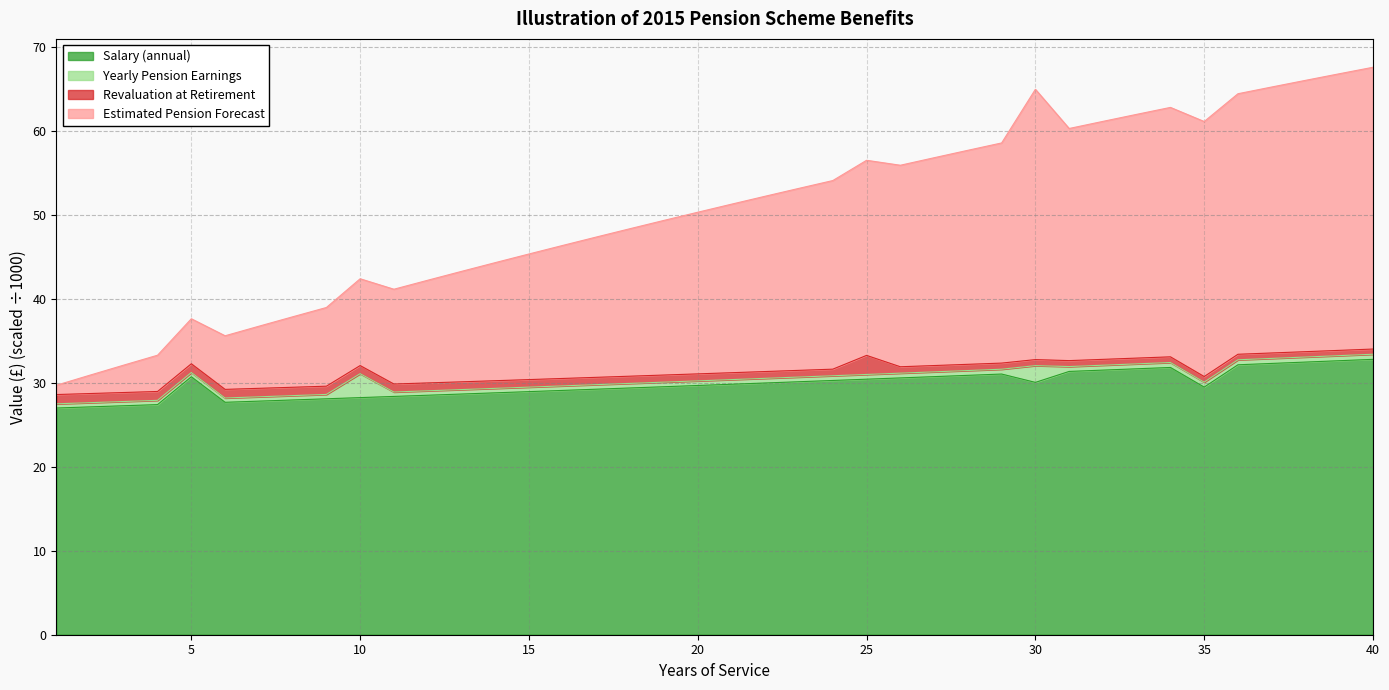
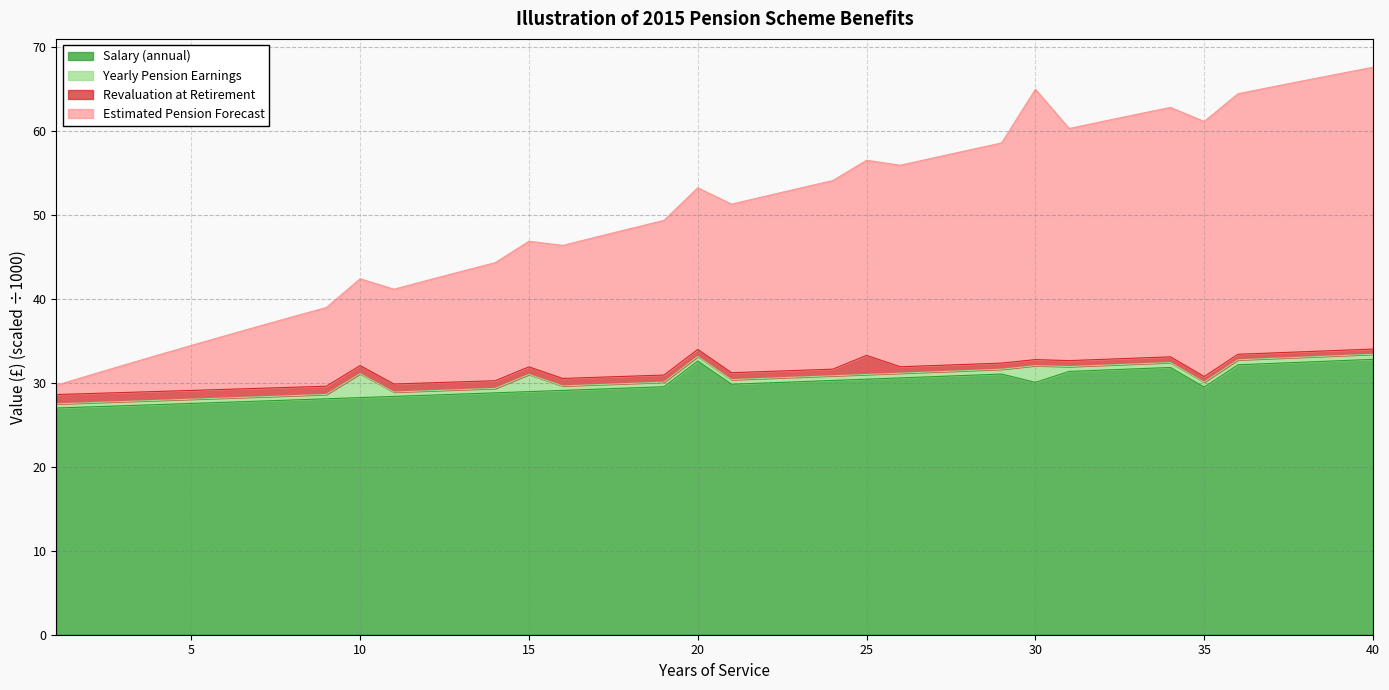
Salary (annual), 5: 31 -> 28
Yearly Pension Earnings, 15: 1 -> 2
Salary (annual), 20: 30 -> 33
